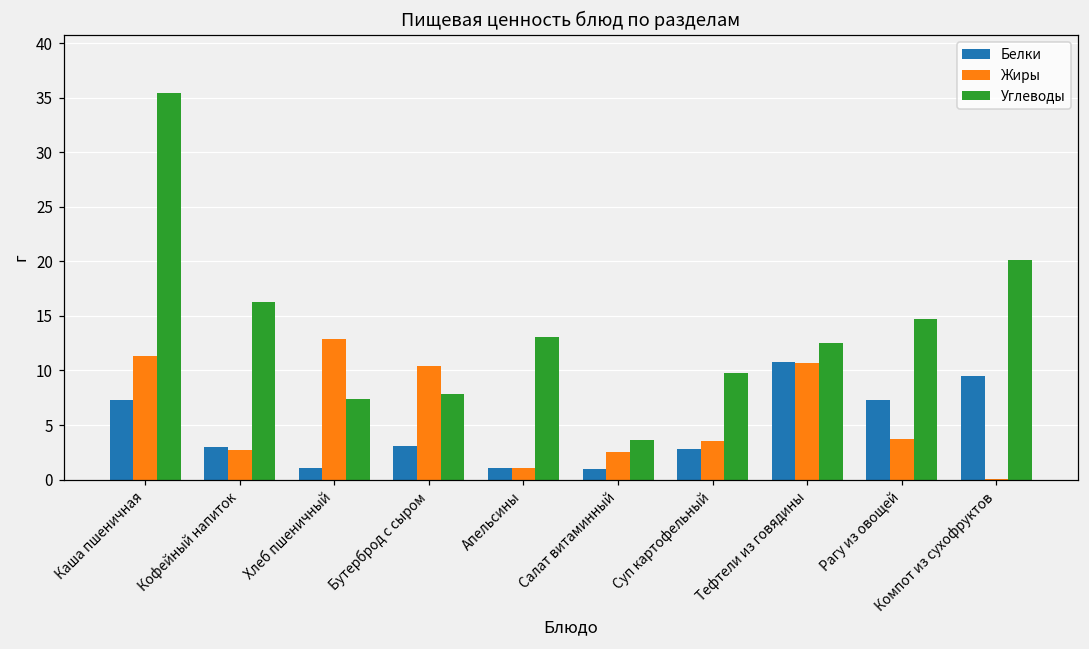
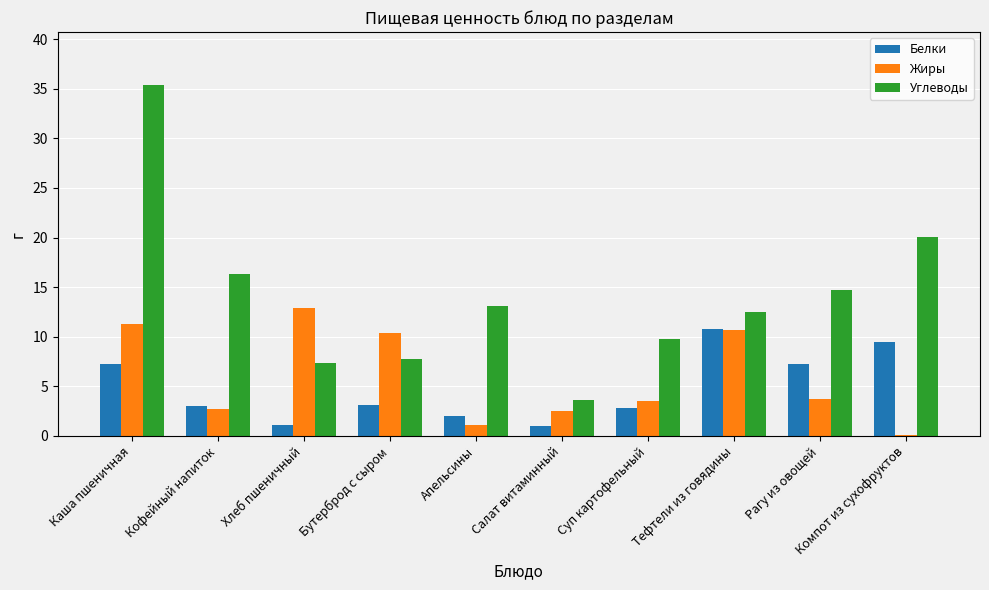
Белки, Апельсины: 1 -> 2
